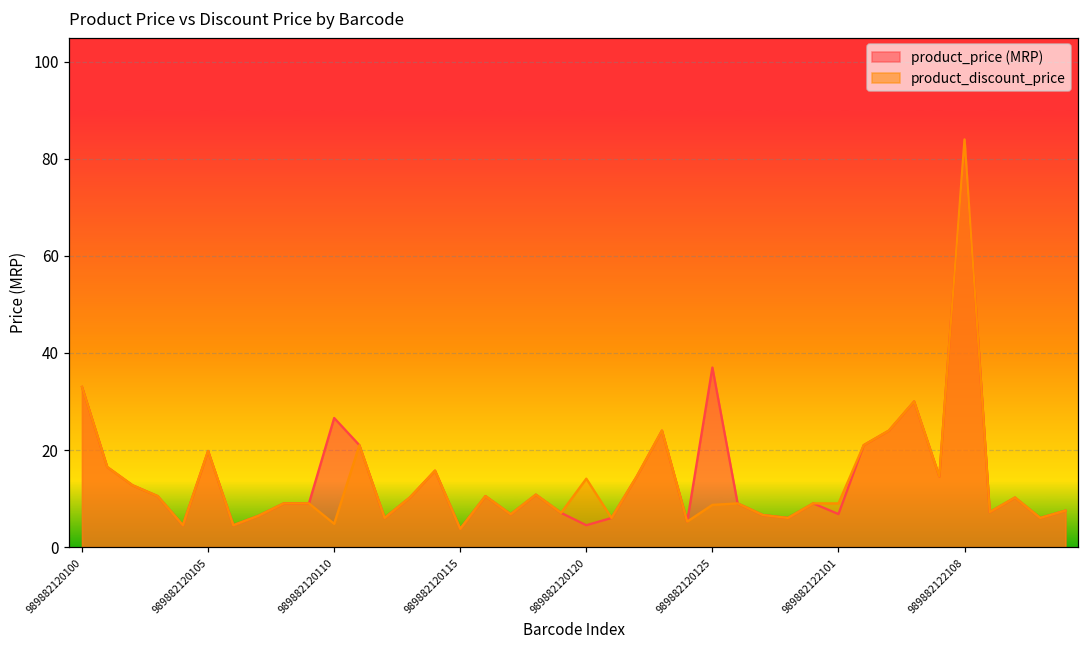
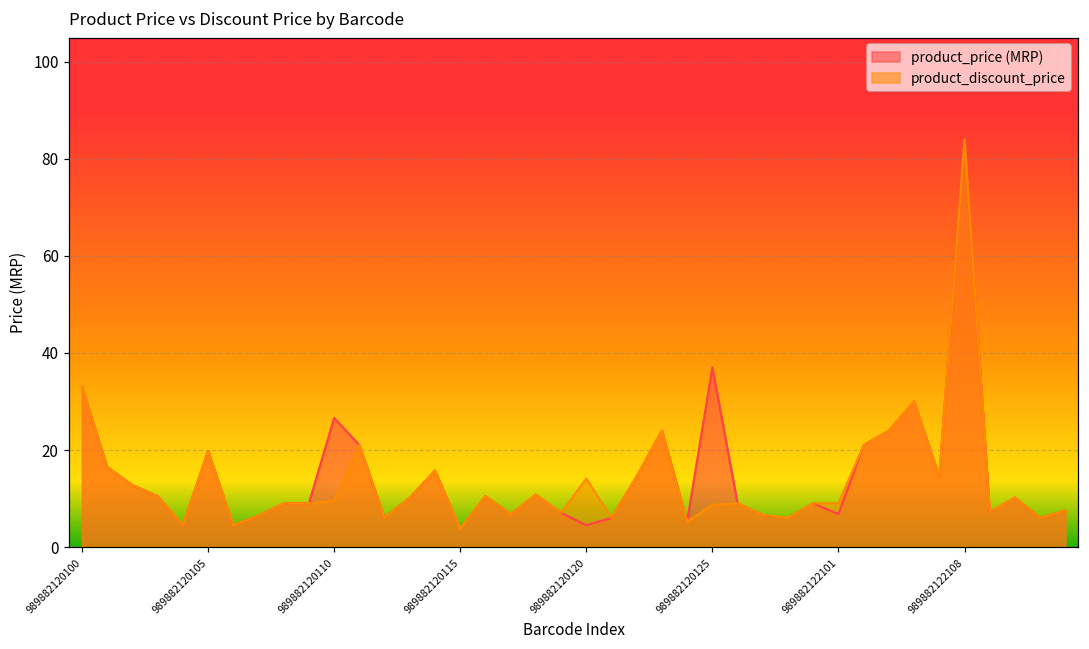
product_discount_price, 989882120110: 5 -> 10
